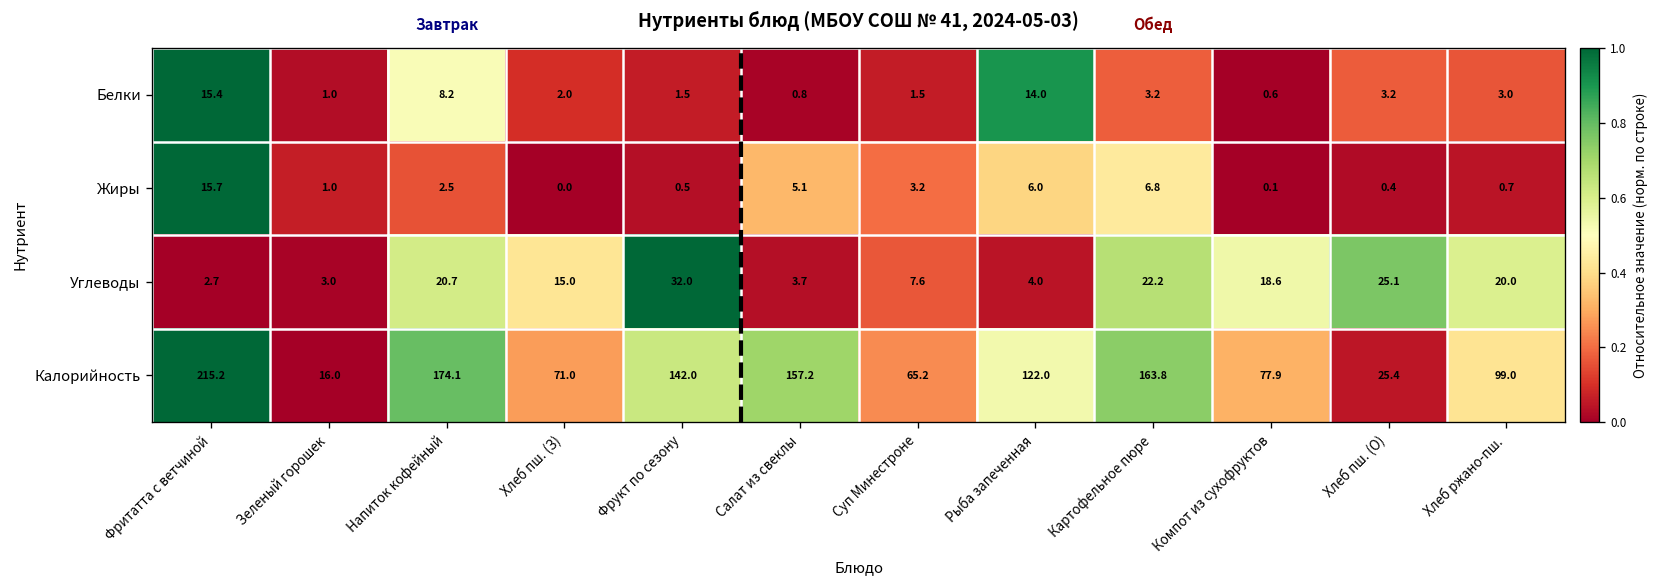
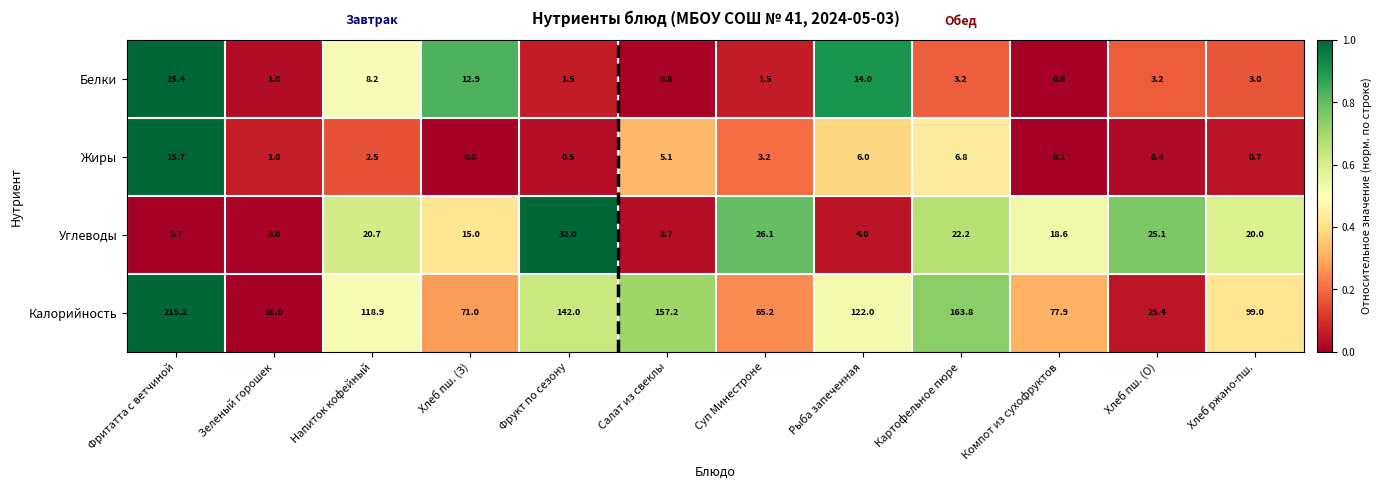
Белки, Хлеб пш. (З): 2.0 -> 12.9
Углеводы, Суп Минестроне: 7.6 -> 26.1
Калорийность, Напиток кофейный: 174.1 -> 118.9
